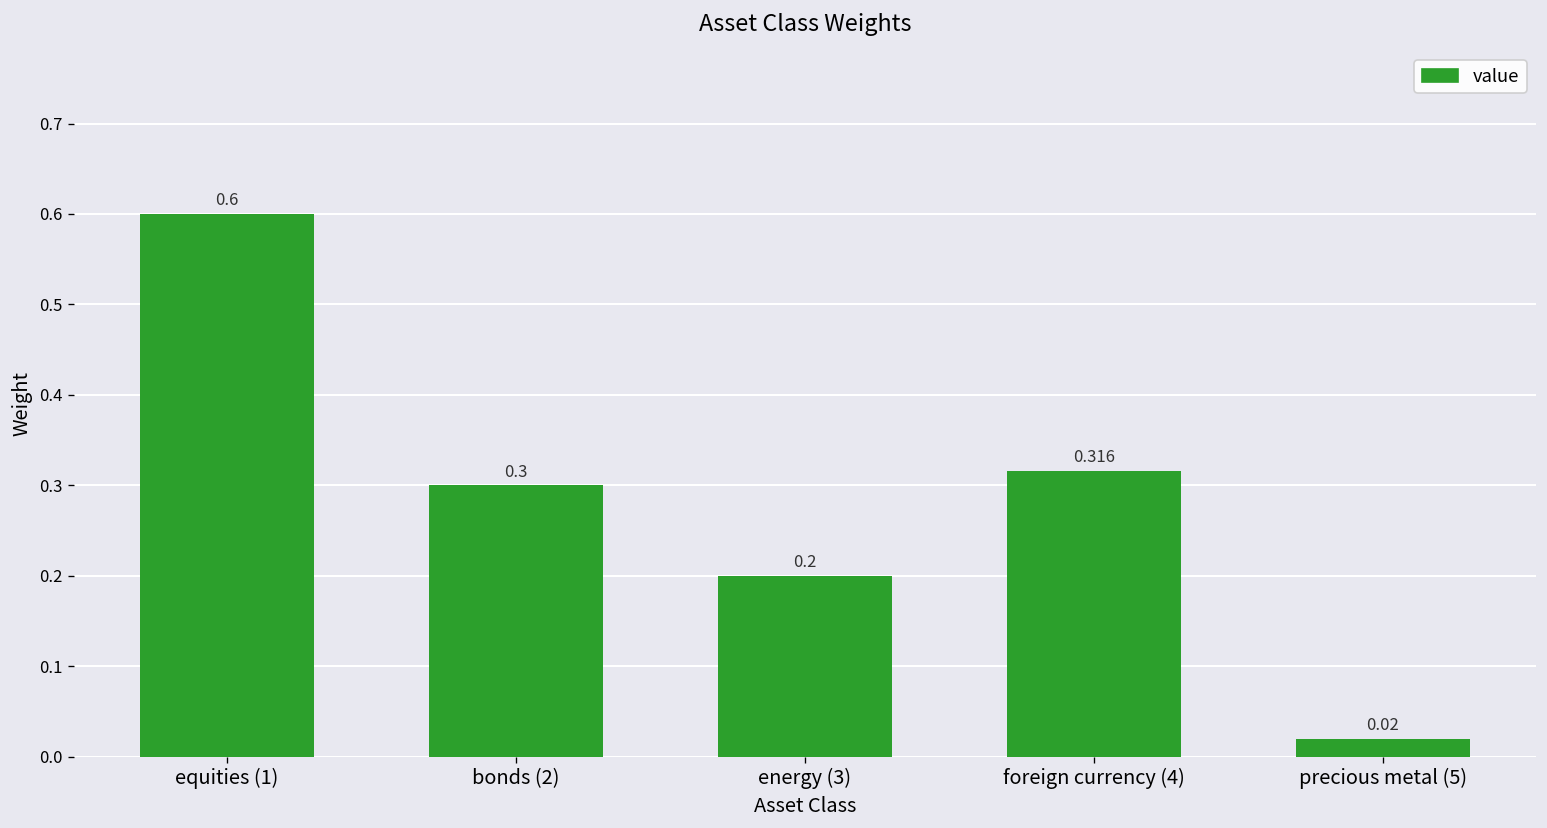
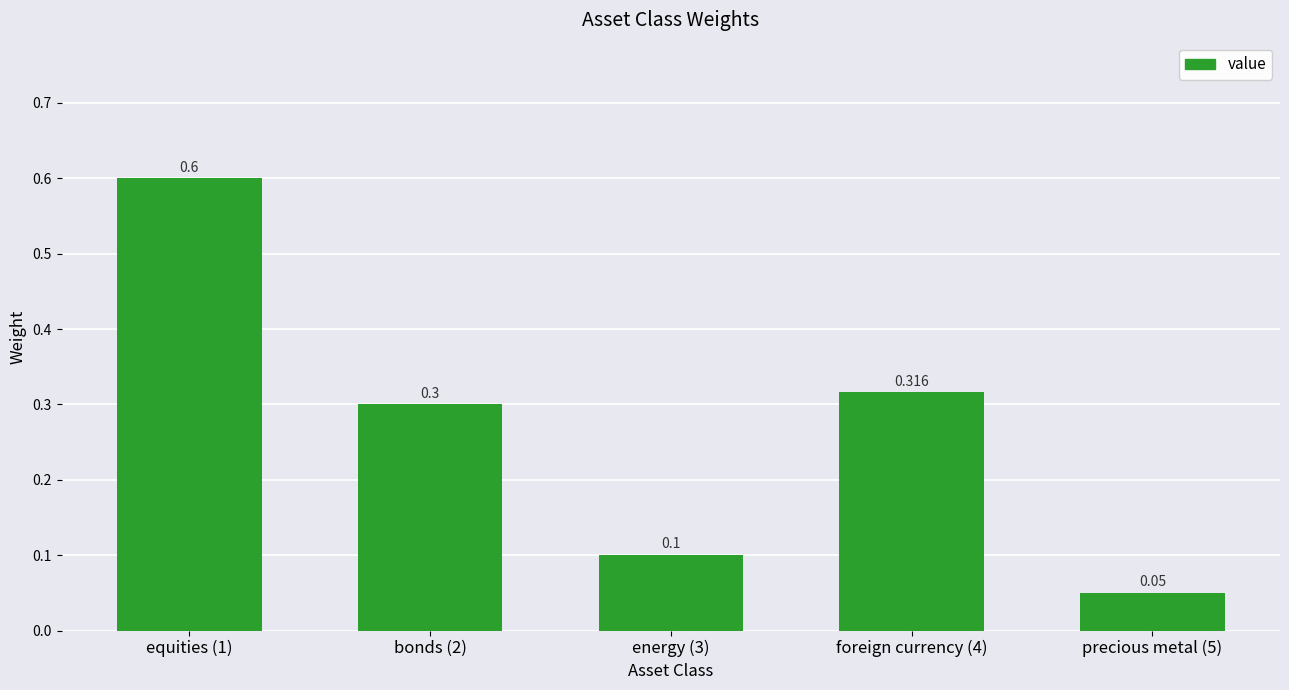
energy (3): 0.2 -> 0.1
precious metal (5): 0.02 -> 0.05
